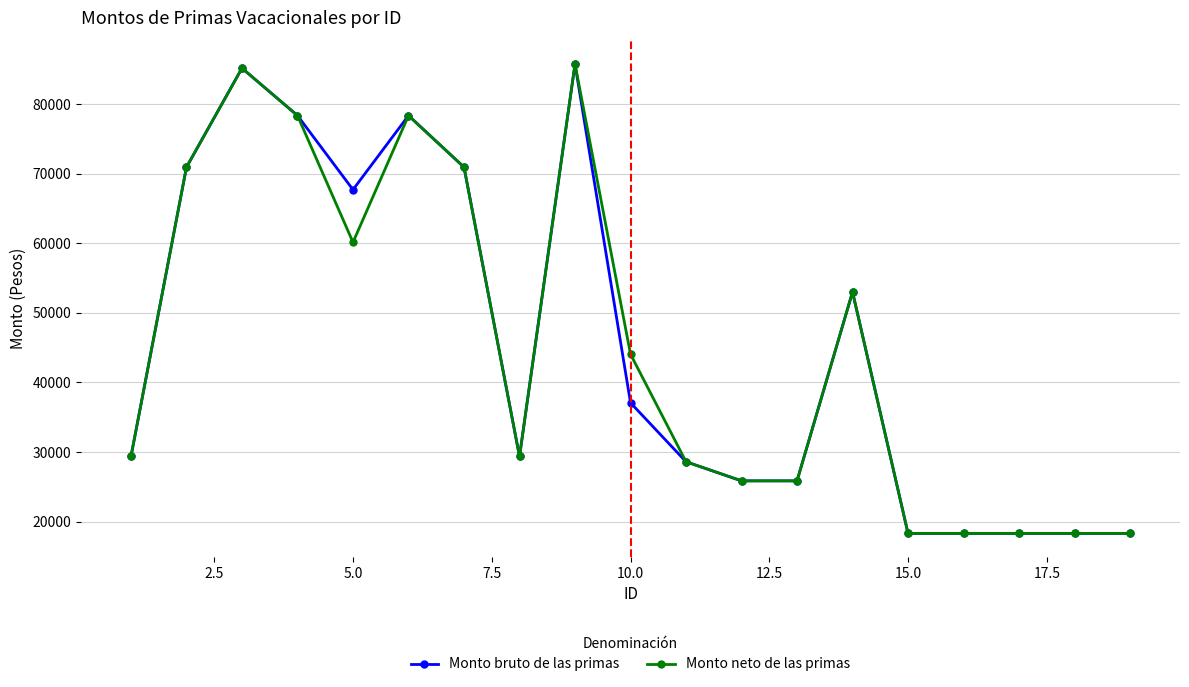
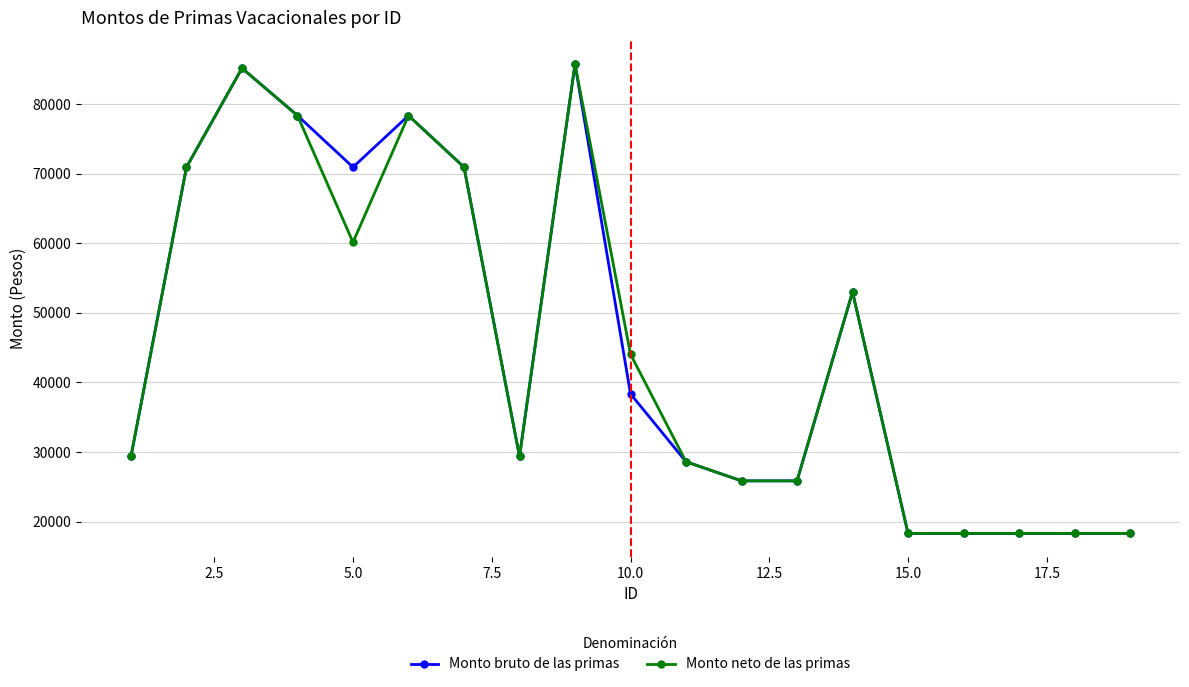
Monto bruto de las primas, 5.0: 68000 -> 71000
Monto bruto de las primas, 10.0: 37000 -> 38000
